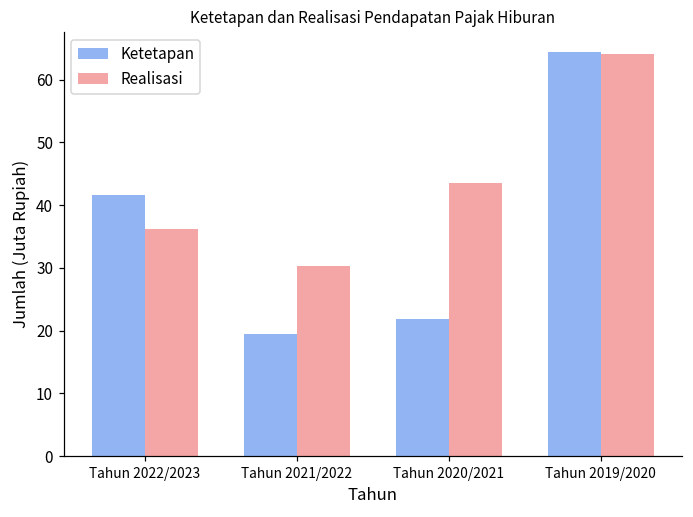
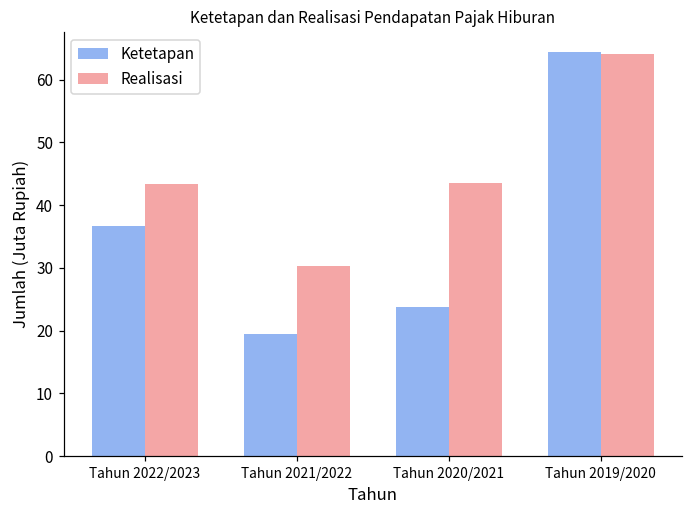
Ketetapan, Tahun 2022/2023: 42 -> 37
Realisasi, Tahun 2022/2023: 36 -> 43
Ketetapan, Tahun 2020/2021: 22 -> 24
